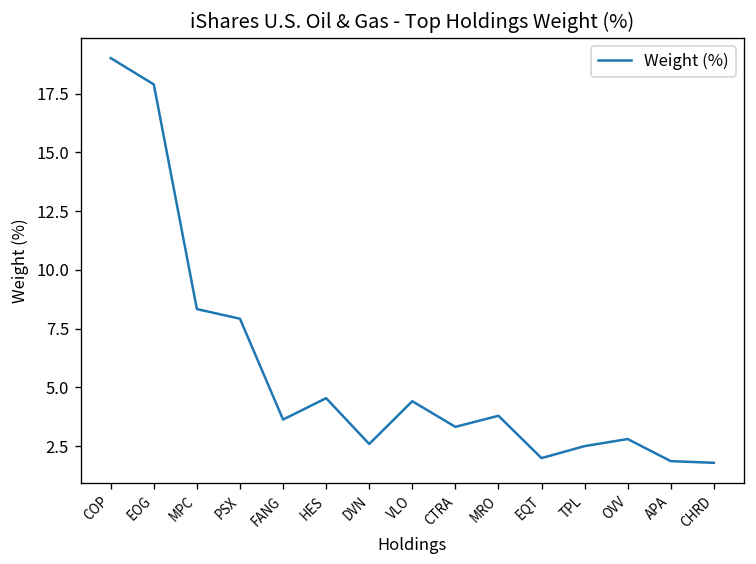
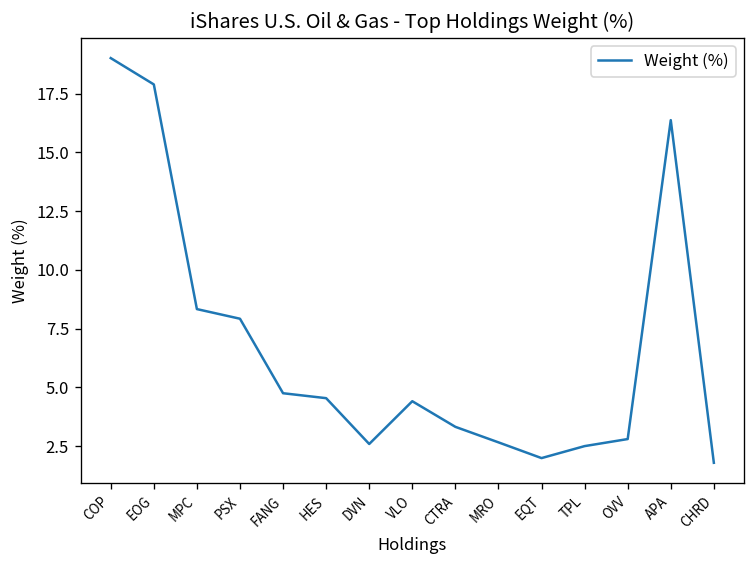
FANG: 3.6 -> 4.8
MRO: 3.8 -> 2.7
APA: 1.9 -> 16.4
